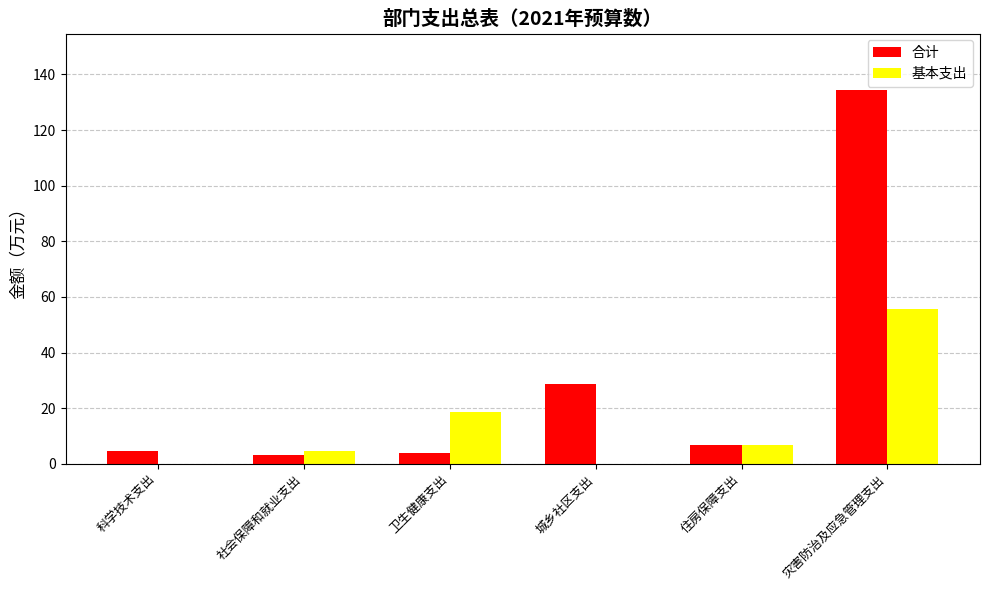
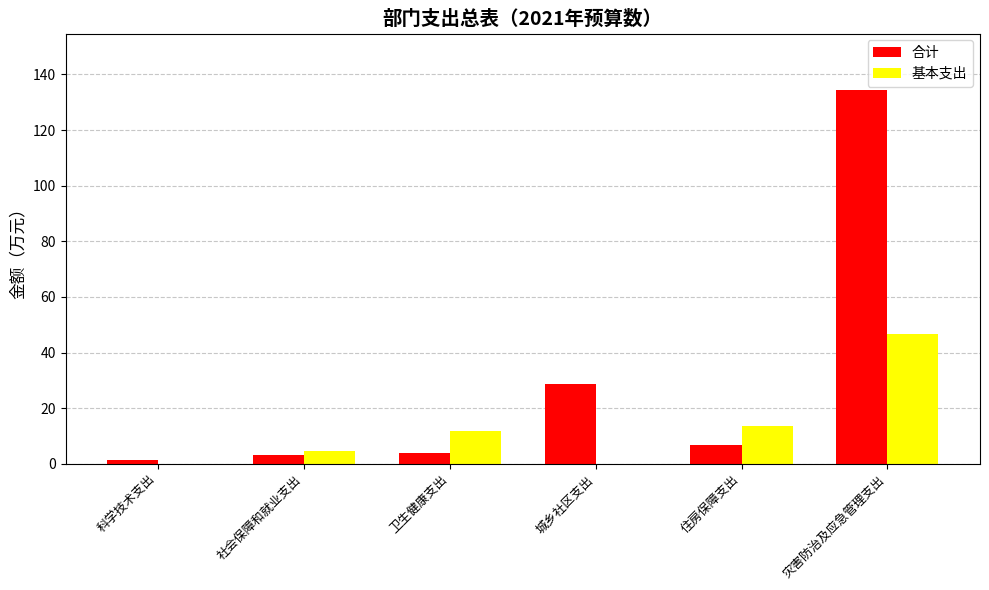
合计, 科学技术支出: 5 -> 2
基本支出, 卫生健康支出: 19 -> 12
基本支出, 住房保障支出: 7 -> 14
基本支出, 灾害防治及应急管理支出: 56 -> 47
